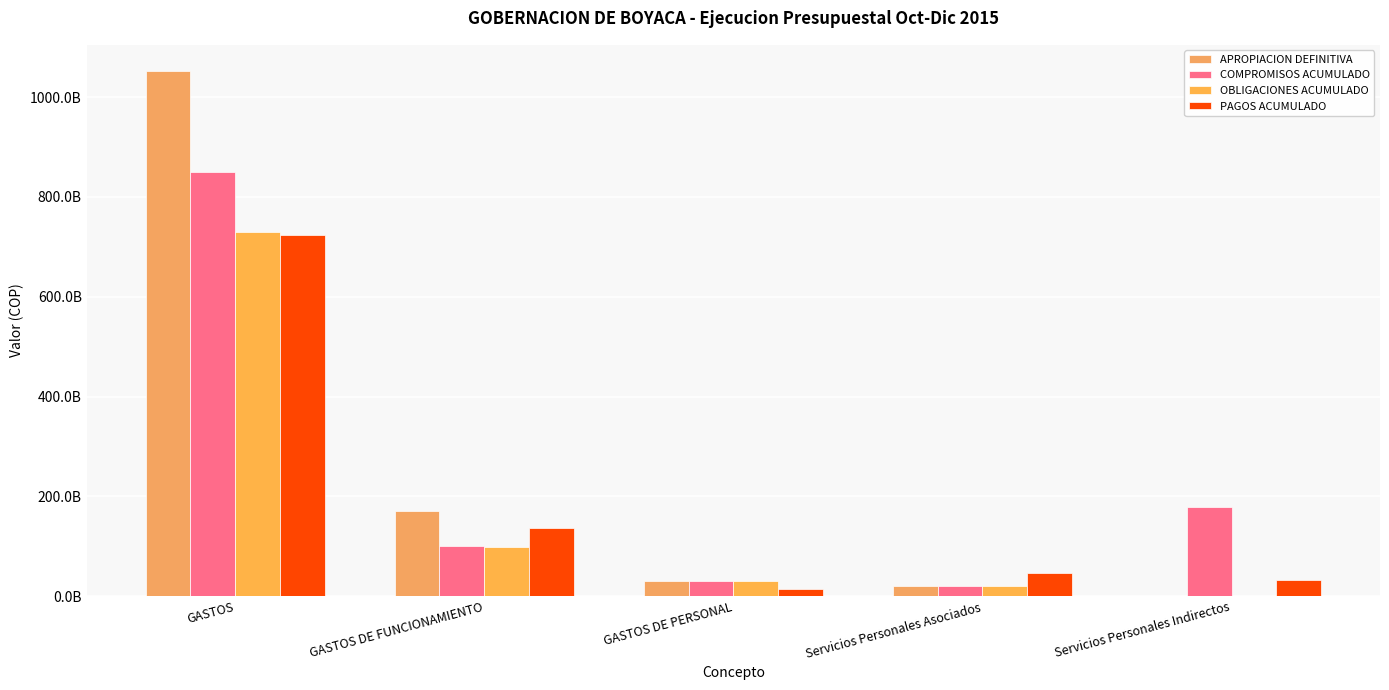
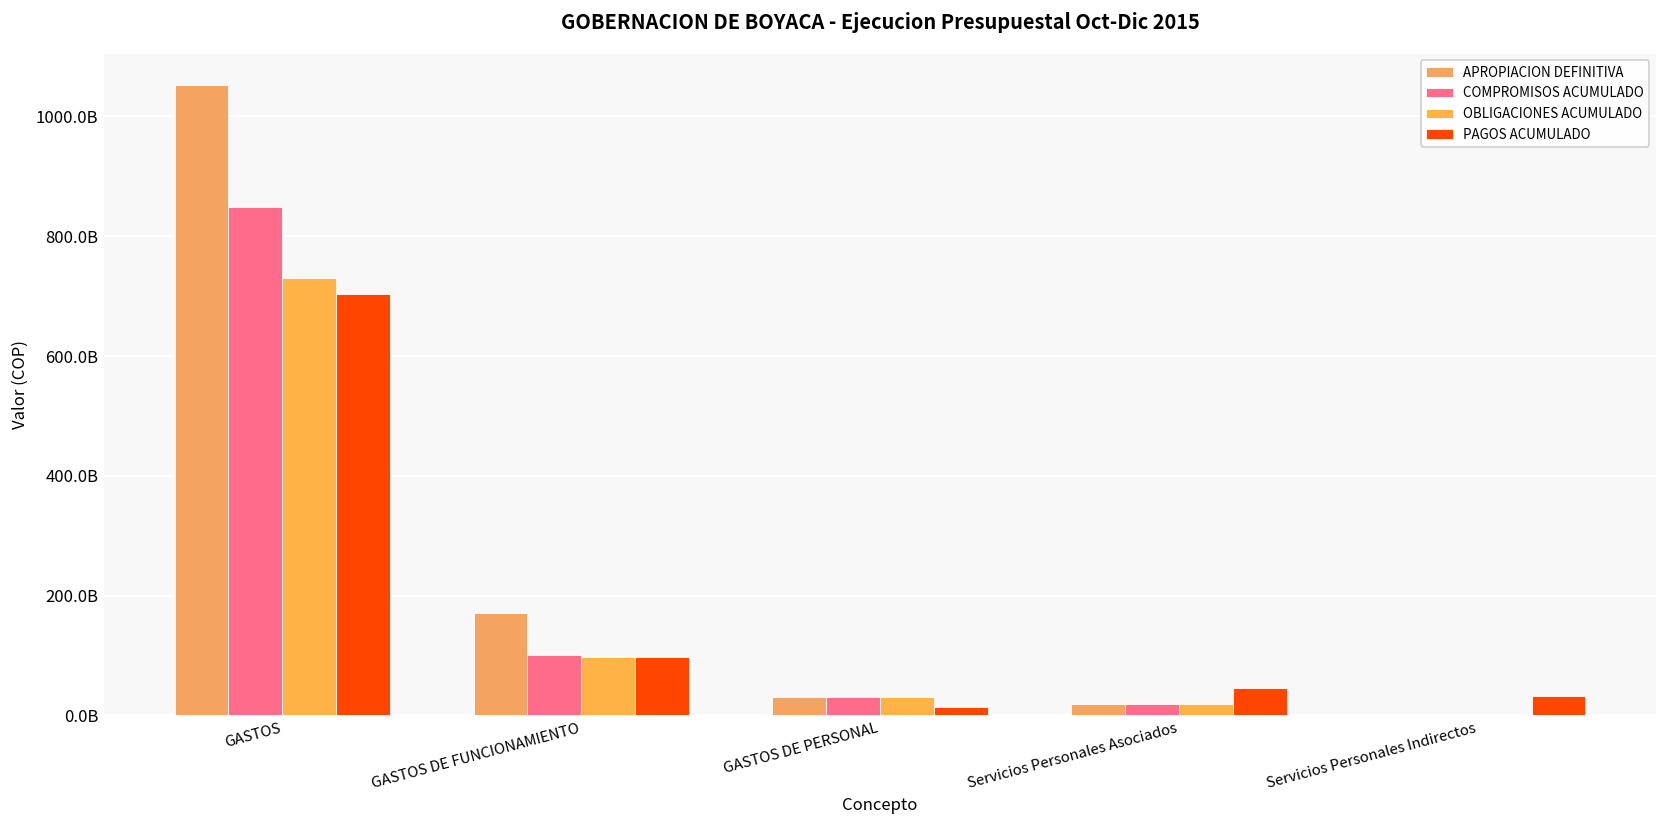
PAGOS ACUMULADO, GASTOS: 720000000000 -> 700000000000
PAGOS ACUMULADO, GASTOS DE FUNCIONAMIENTO: 140000000000 -> 100000000000
COMPROMISOS ACUMULADO, Servicios Personales Indirectos: 180000000000 -> 0
